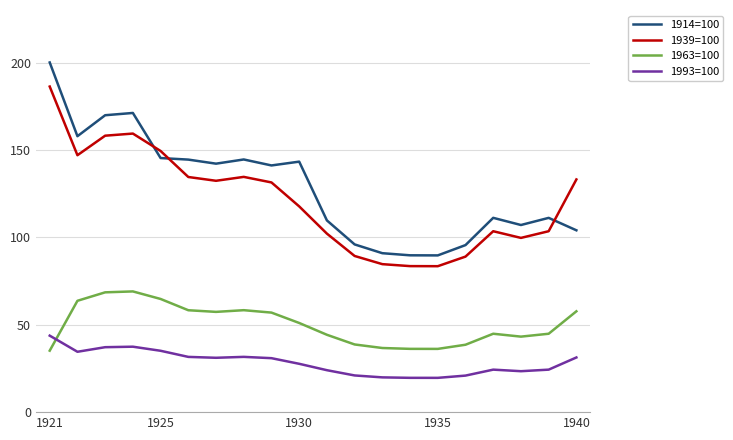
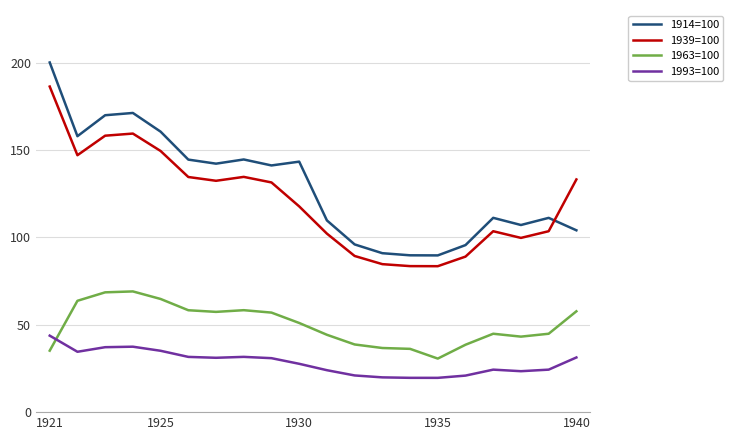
1914=100, 1925: 145 -> 161
1963=100, 1935: 36 -> 31
